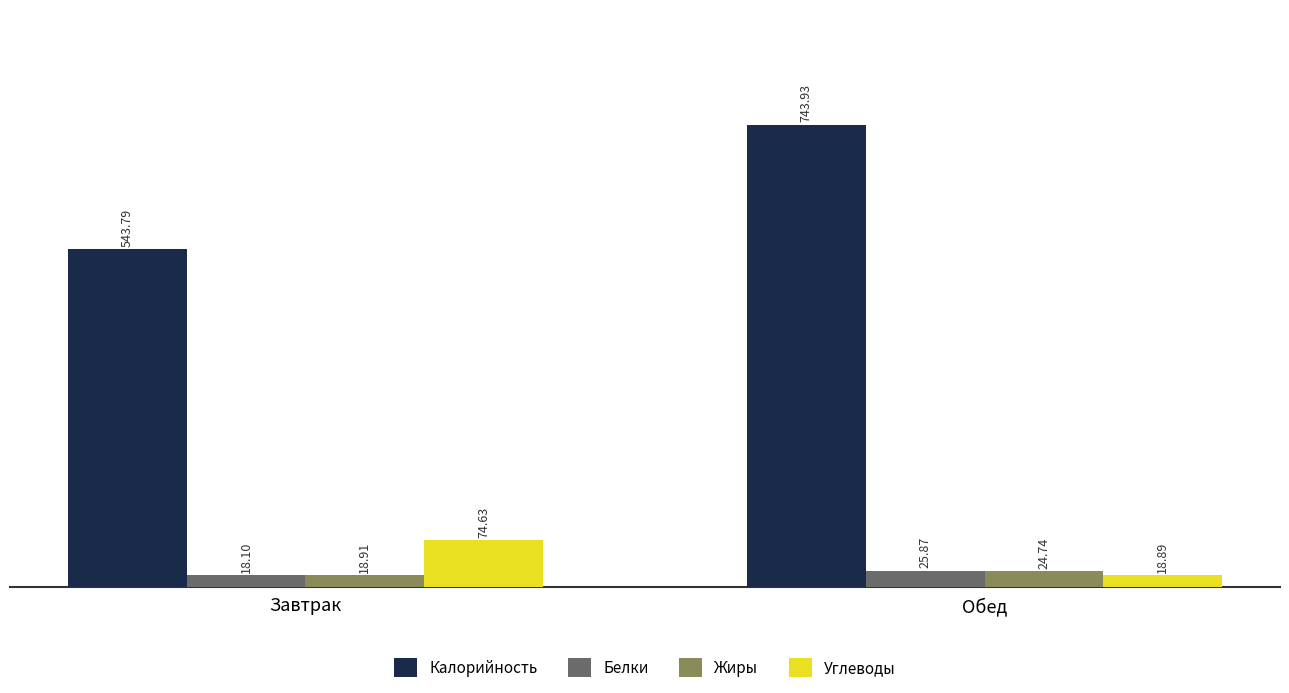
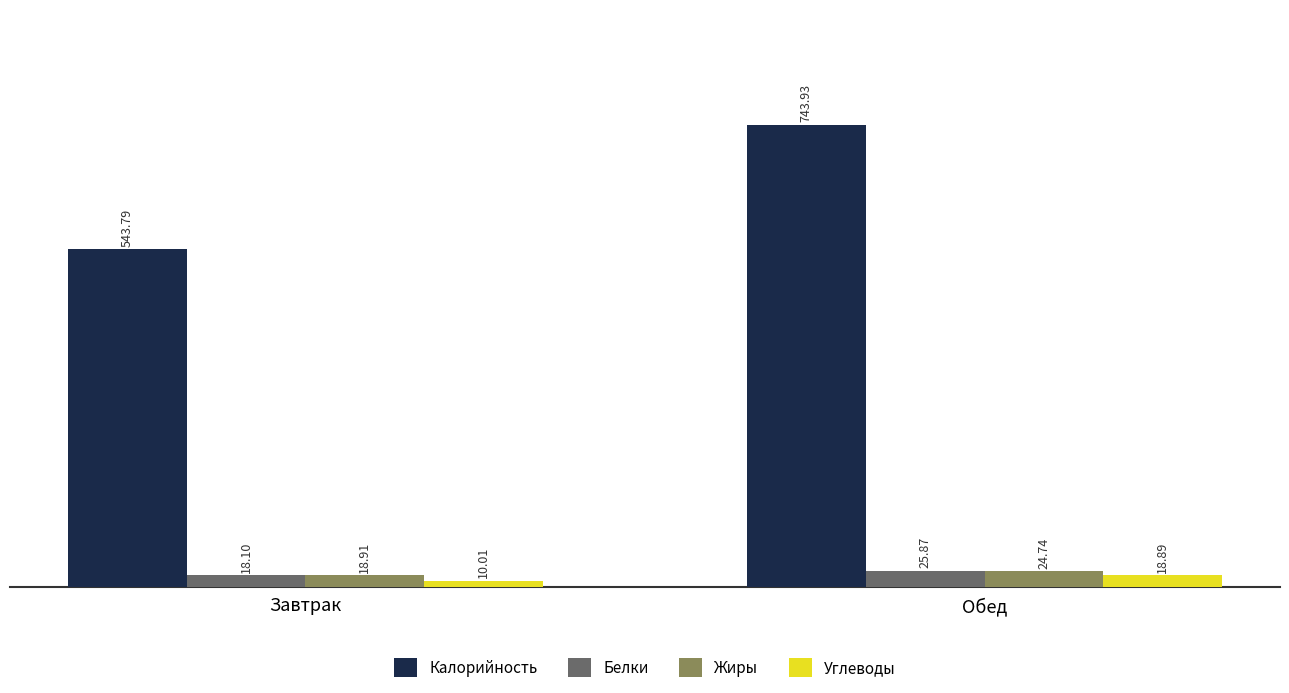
Углеводы, Завтрак: 74.63 -> 10.01
